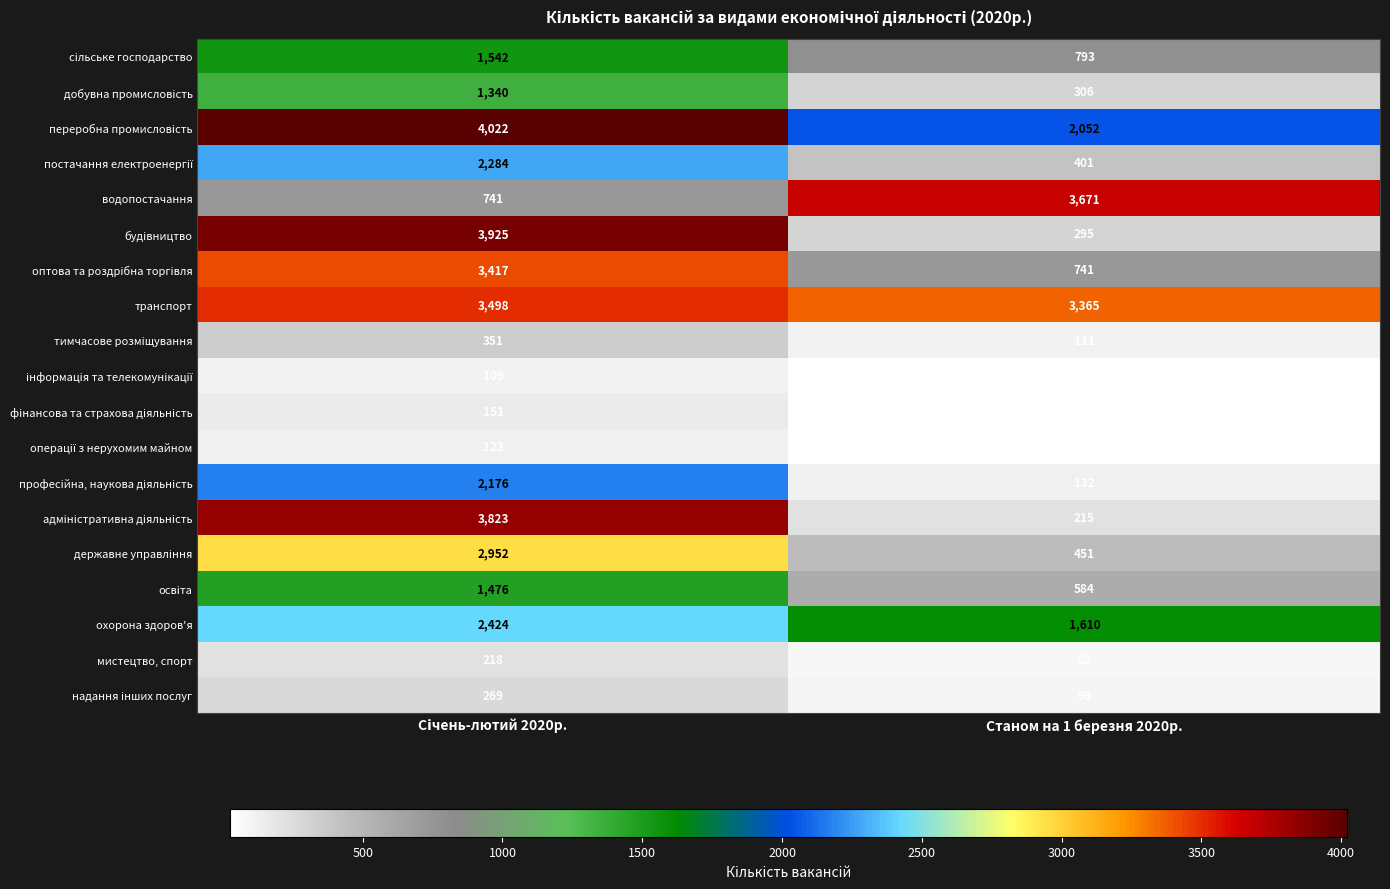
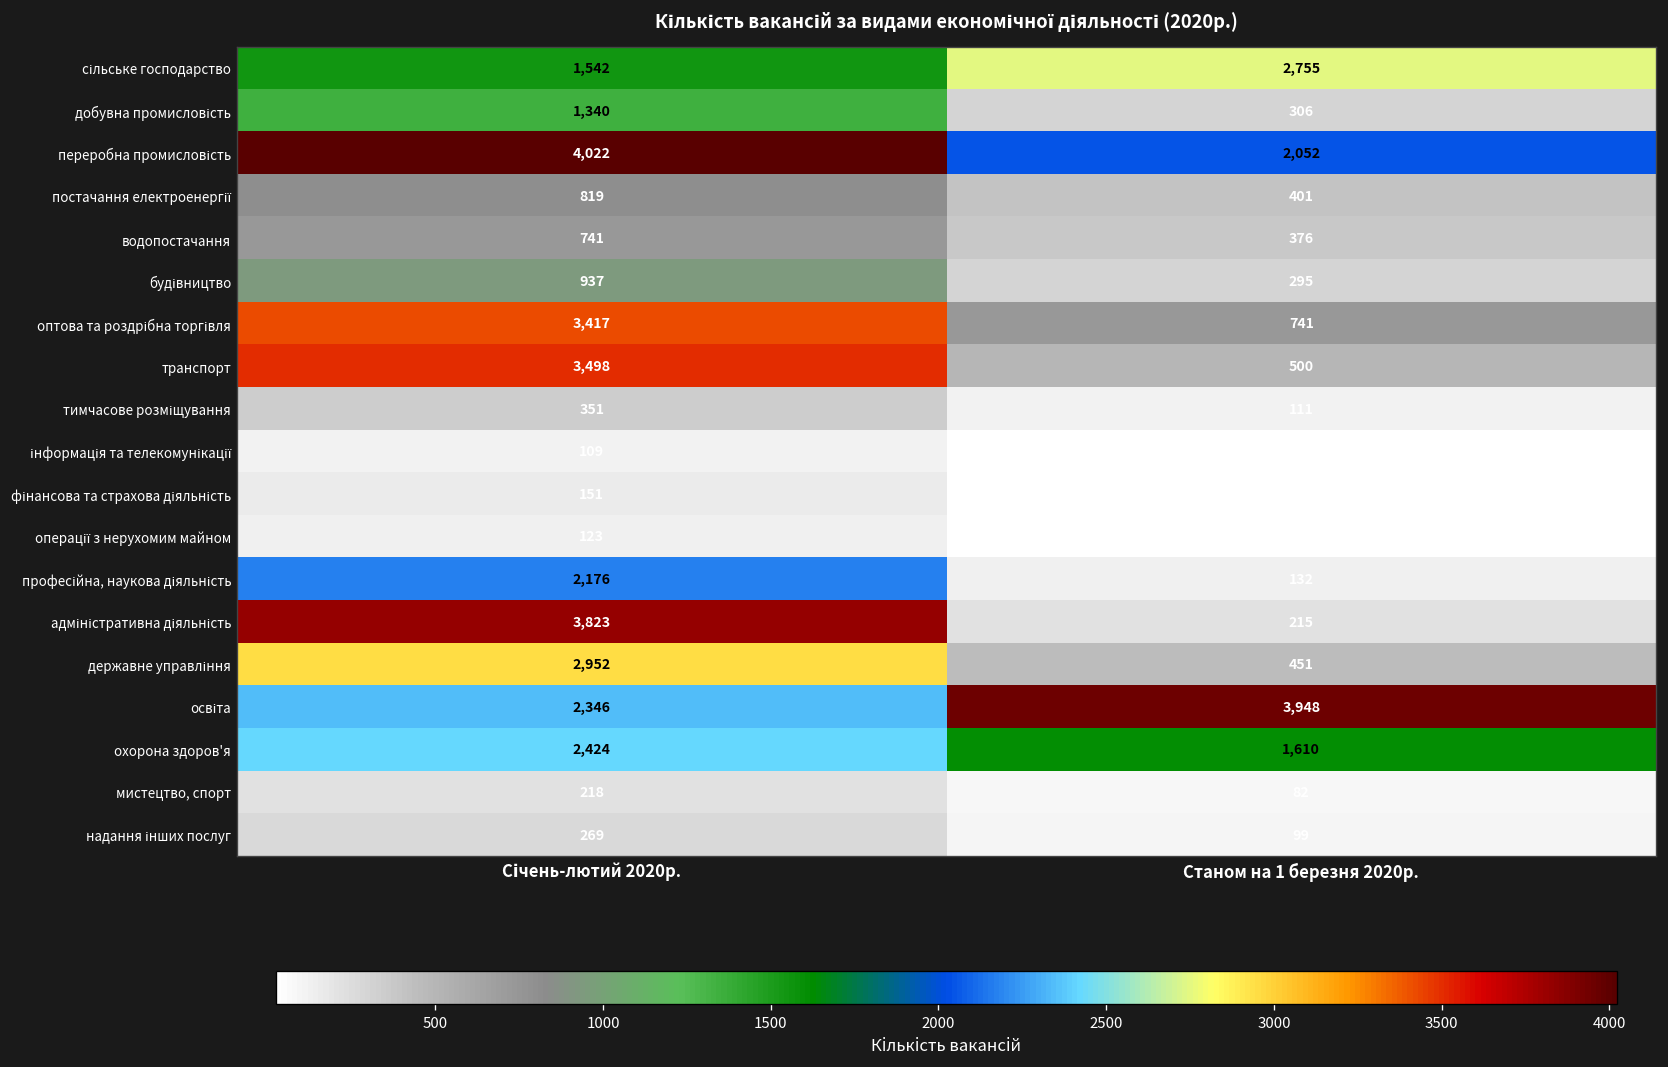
сільське господарство, Станом на 1 березня 2020р.: 793 -> 2,755
постачання електроенергії, Січень-лютий 2020р.: 2,284 -> 819
водопостачання, Станом на 1 березня 2020р.: 3,671 -> 376
будівництво, Січень-лютий 2020р.: 3,925 -> 937
транспорт, Станом на 1 березня 2020р.: 3,365 -> 500
освіта, Січень-лютий 2020р.: 1,476 -> 2,346
освіта, Станом на 1 березня 2020р.: 584 -> 3,948
